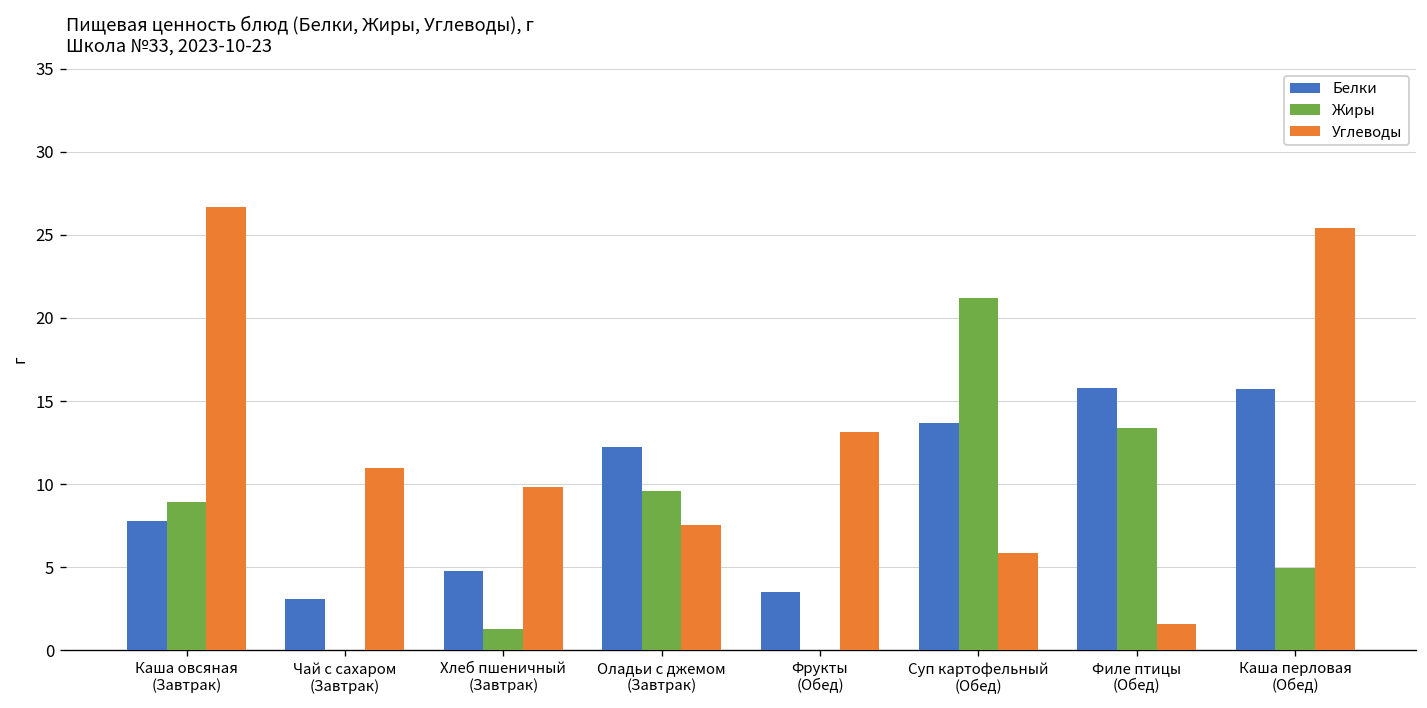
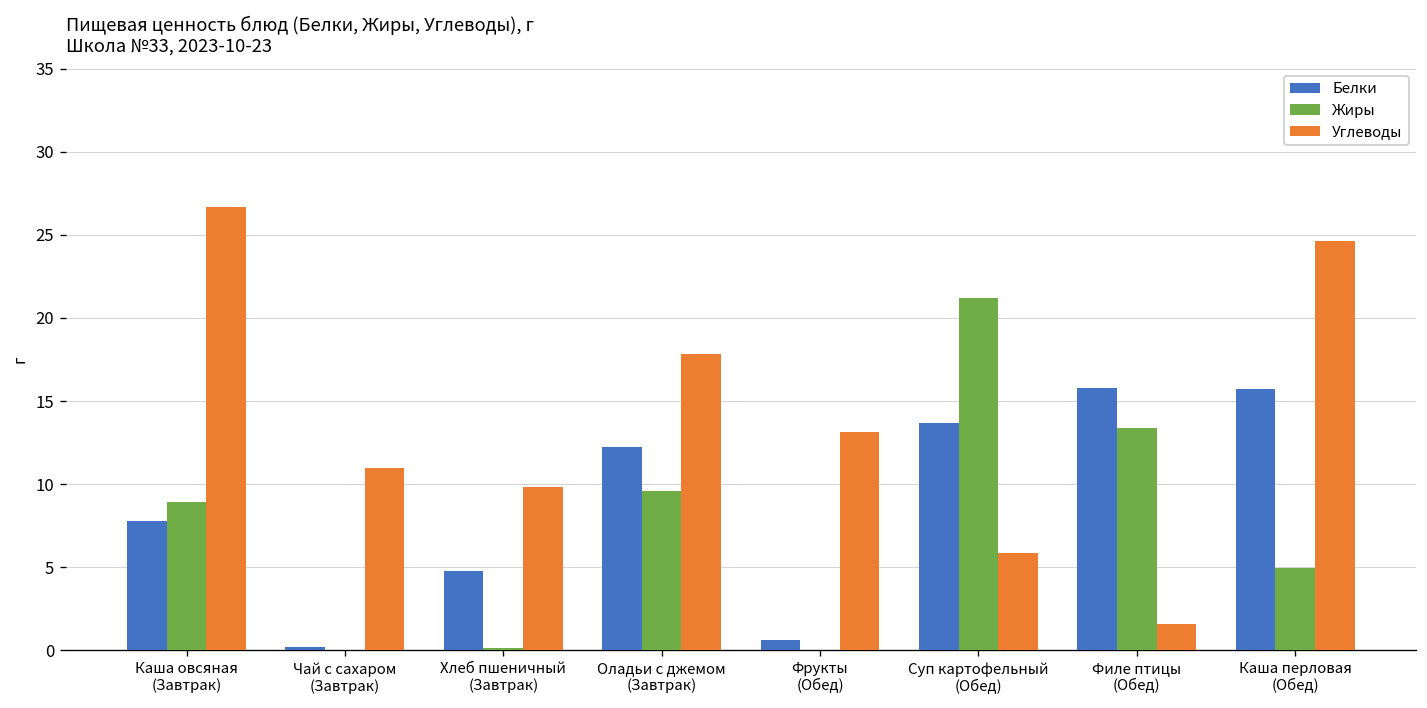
Белки, Чай с сахаром (Завтрак): 3.1 -> 0.2
Жиры, Хлеб пшеничный (Завтрак): 1.3 -> 0.1
Углеводы, Оладьи с джемом (Завтрак): 7.5 -> 17.8
Белки, Фрукты (Обед): 3.5 -> 0.6
Углеводы, Каша перловая (Обед): 25.4 -> 24.6
